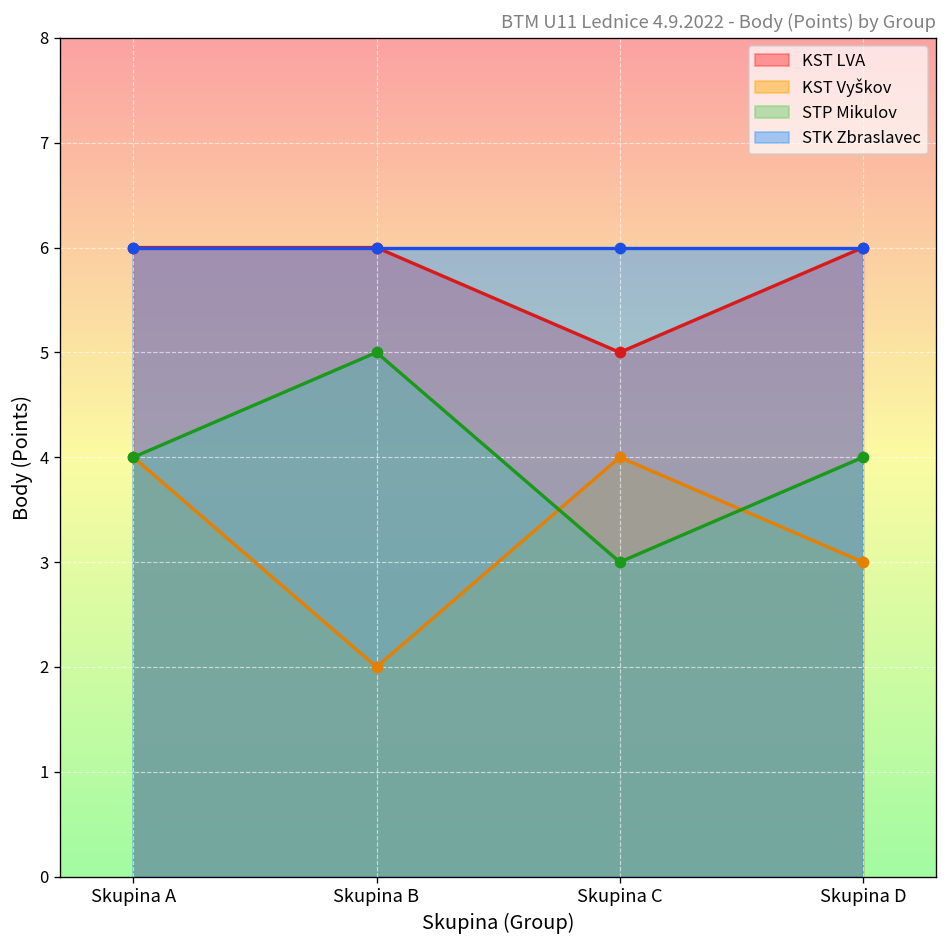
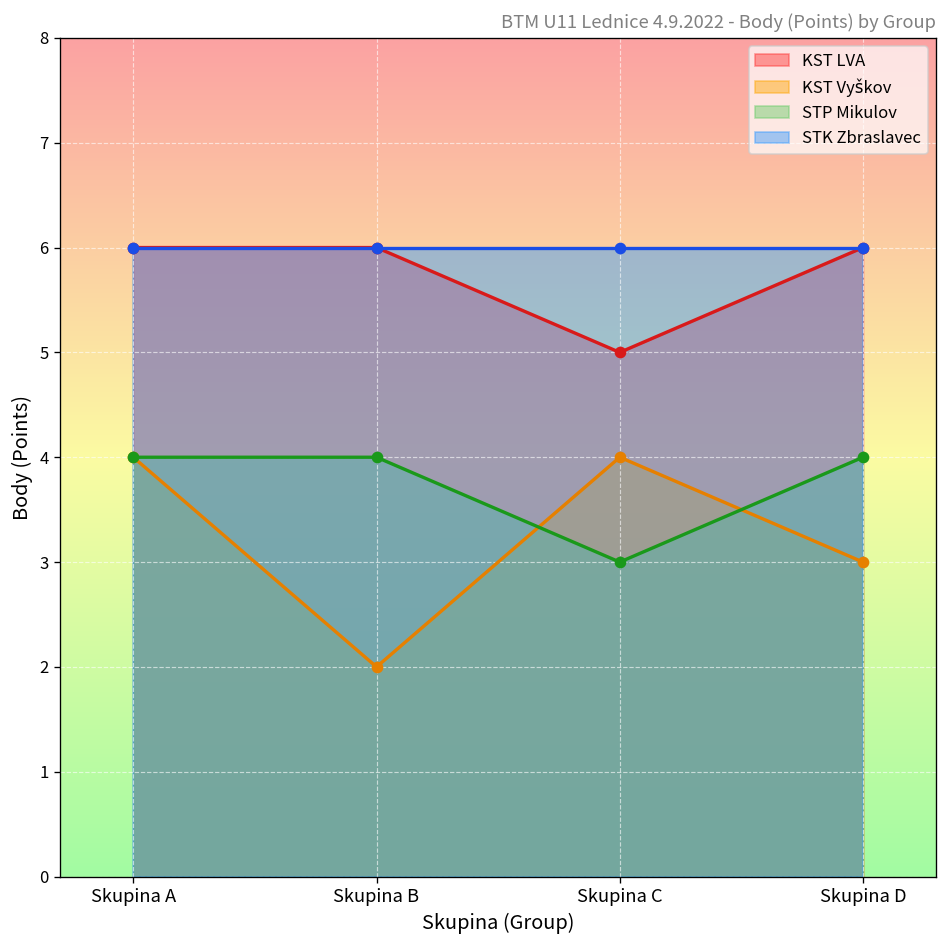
STP Mikulov, Skupina B: 5 -> 4
